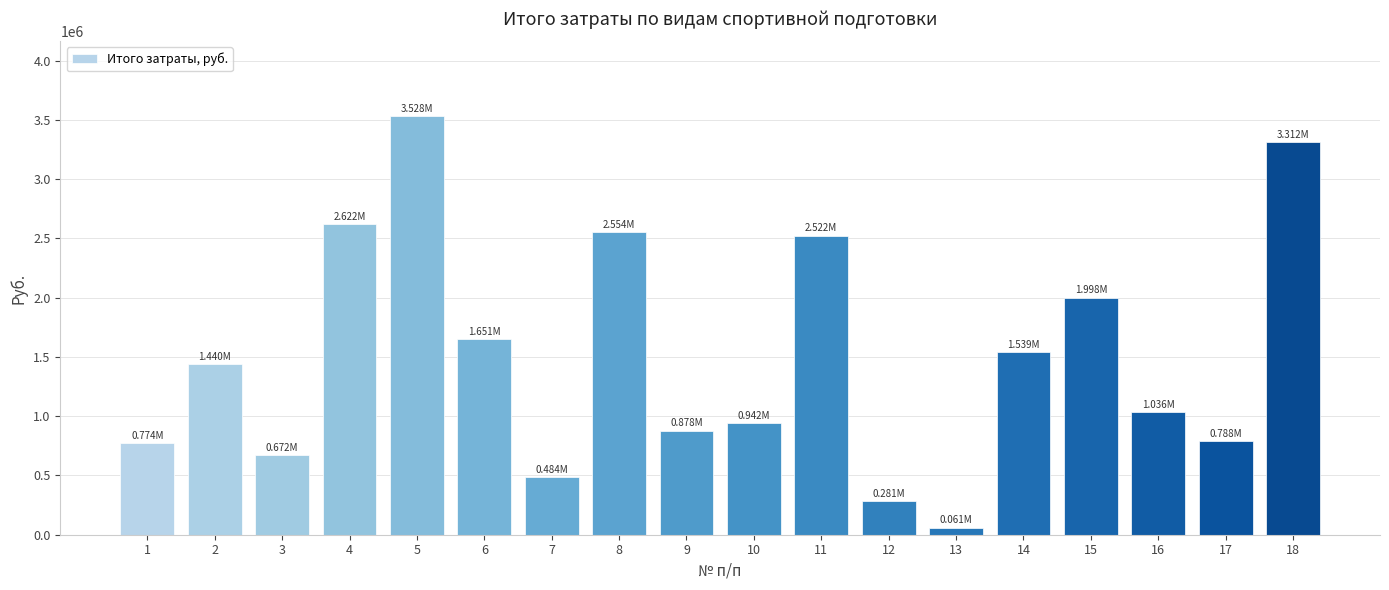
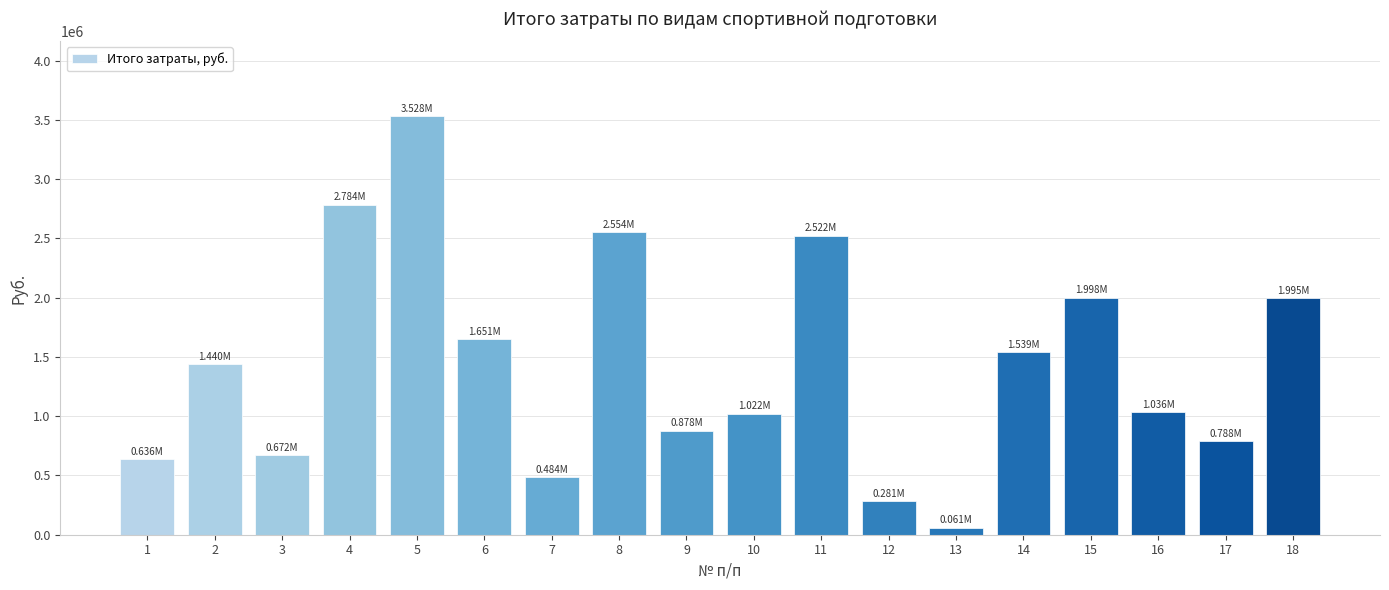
1: 0.774M -> 0.636M
4: 2.622M -> 2.784M
10: 0.942M -> 1.022M
18: 3.312M -> 1.995M
